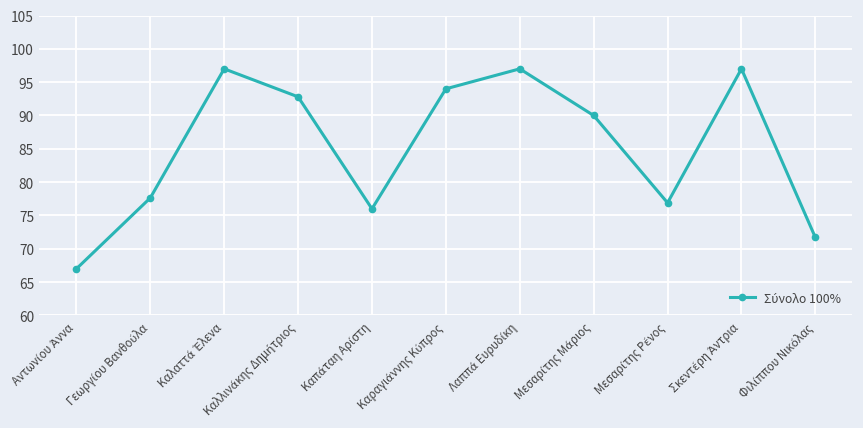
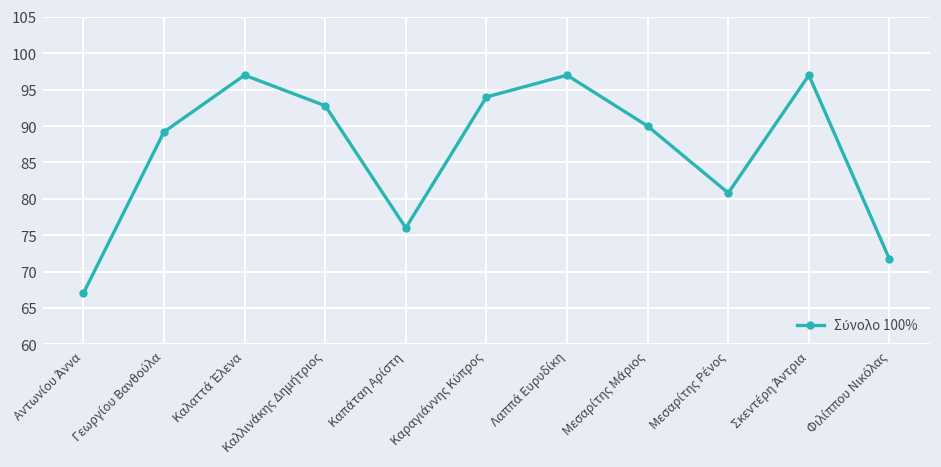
Γεωργίου Βανθούλα: 78 -> 89
Μεσαρίτης Ρένος: 77 -> 81
